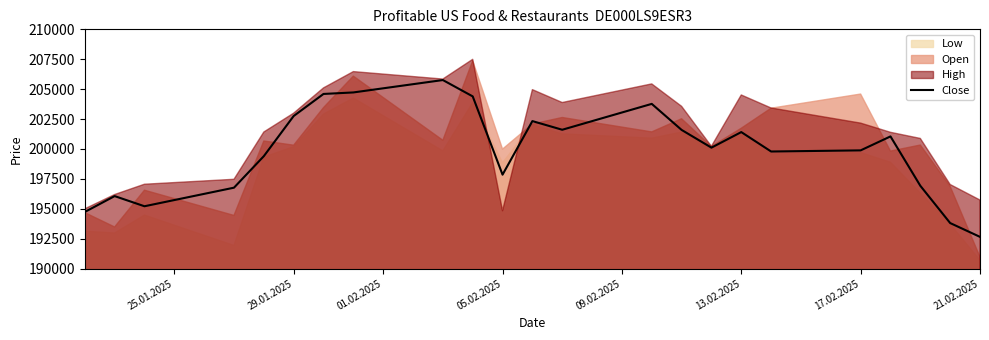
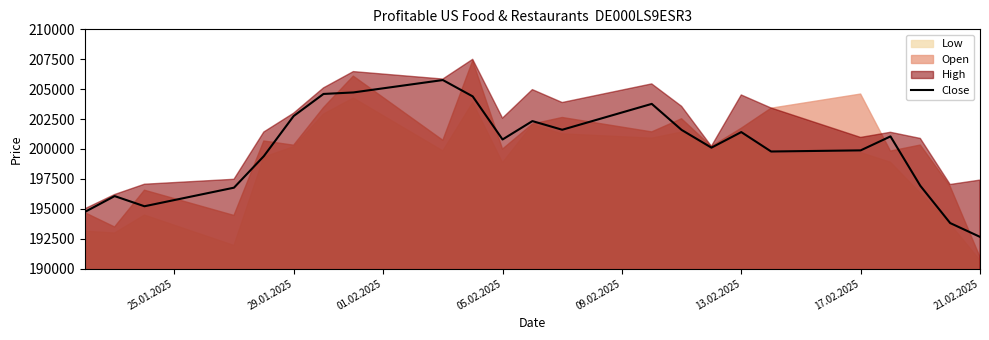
Close, 05.02.2025: 197900 -> 200800
High, 05.02.2025: 194800 -> 202600
High, 17.02.2025: 202200 -> 201000
High, 21.02.2025: 195700 -> 197400
